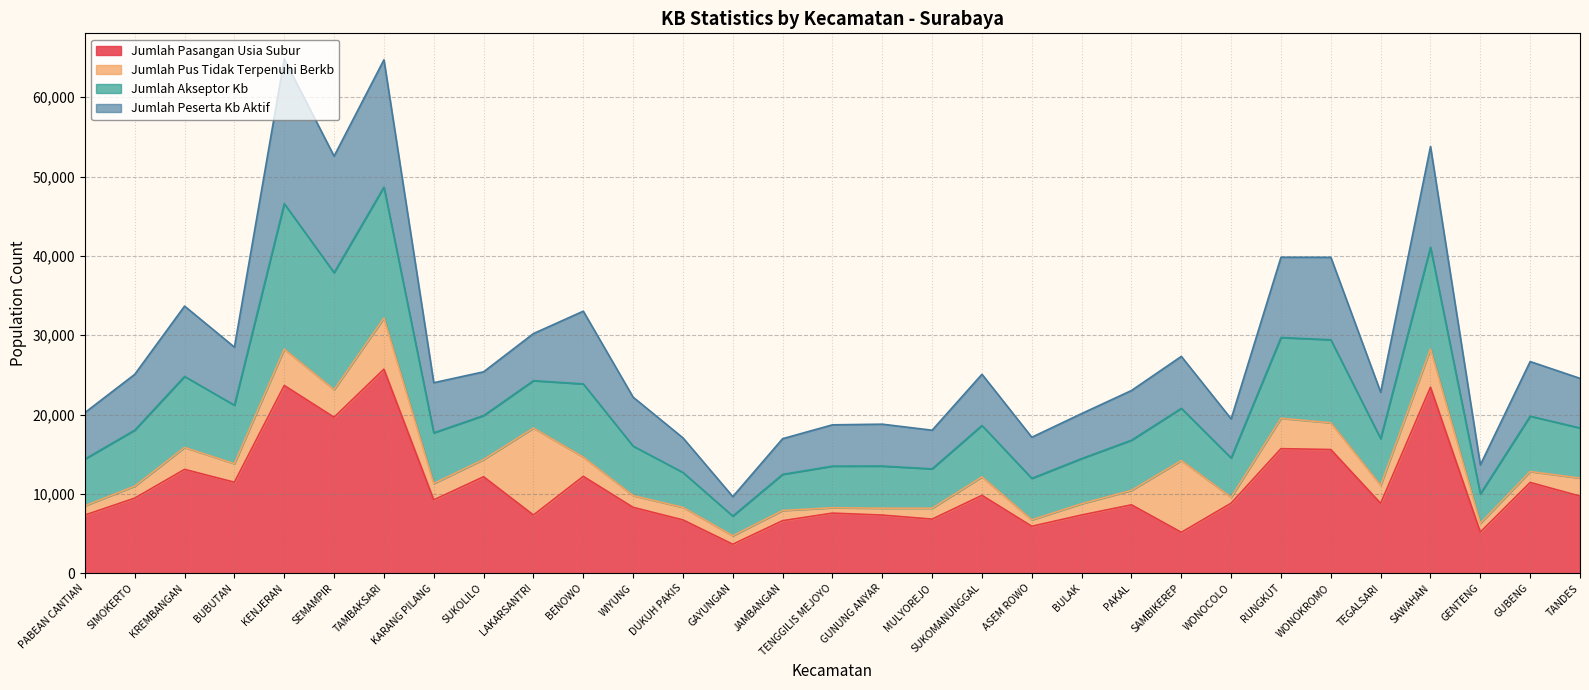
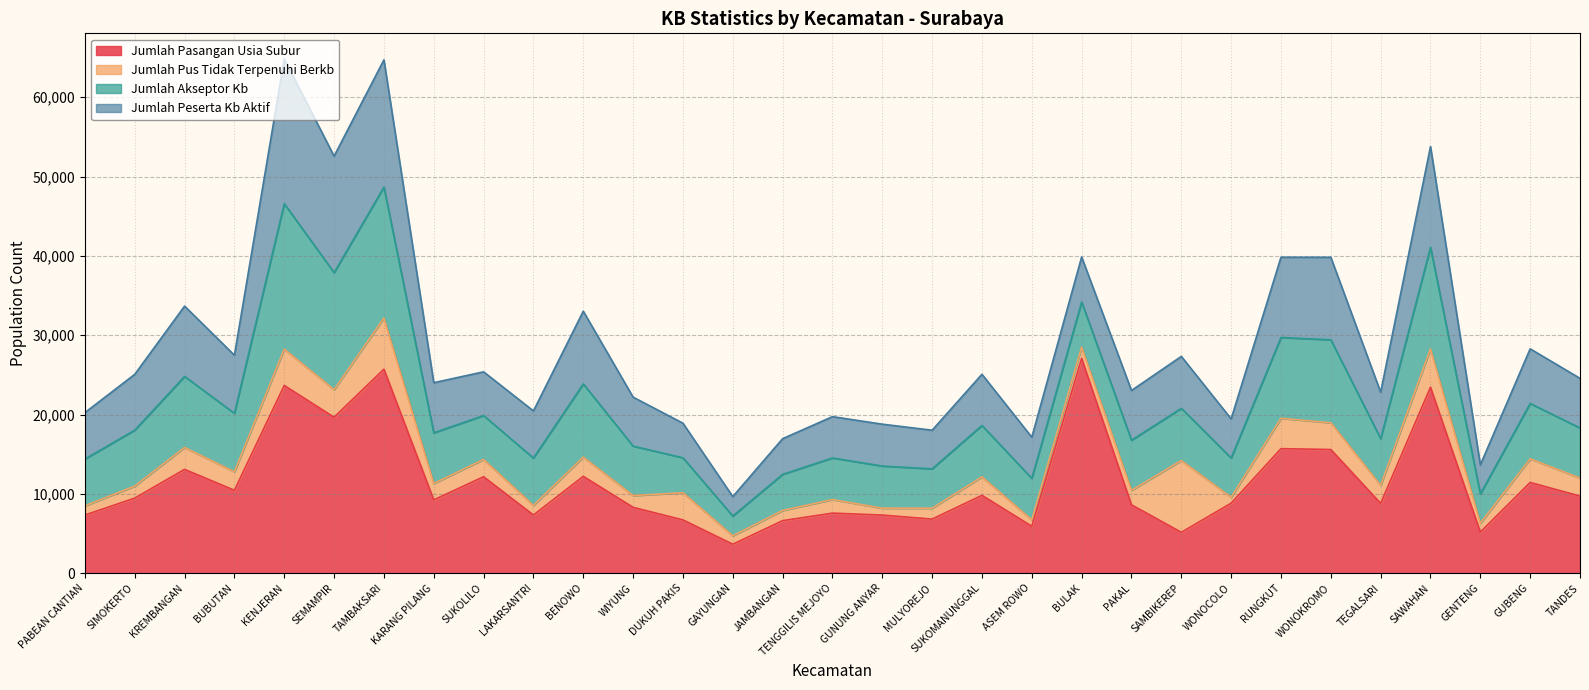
Jumlah Pasangan Usia Subur, BUBUTAN: 11,000 -> 10,000
Jumlah Pus Tidak Terpenuhi Berkb, LAKARSANTRI: 11,000 -> 1,000
Jumlah Pus Tidak Terpenuhi Berkb, DUKUH PAKIS: 2,000 -> 3,000
Jumlah Pus Tidak Terpenuhi Berkb, TENGGILIS MEJOYO: 1,000 -> 2,000
Jumlah Pasangan Usia Subur, BULAK: 7,000 -> 27,000
Jumlah Pus Tidak Terpenuhi Berkb, GUBENG: 1,000 -> 3,000
